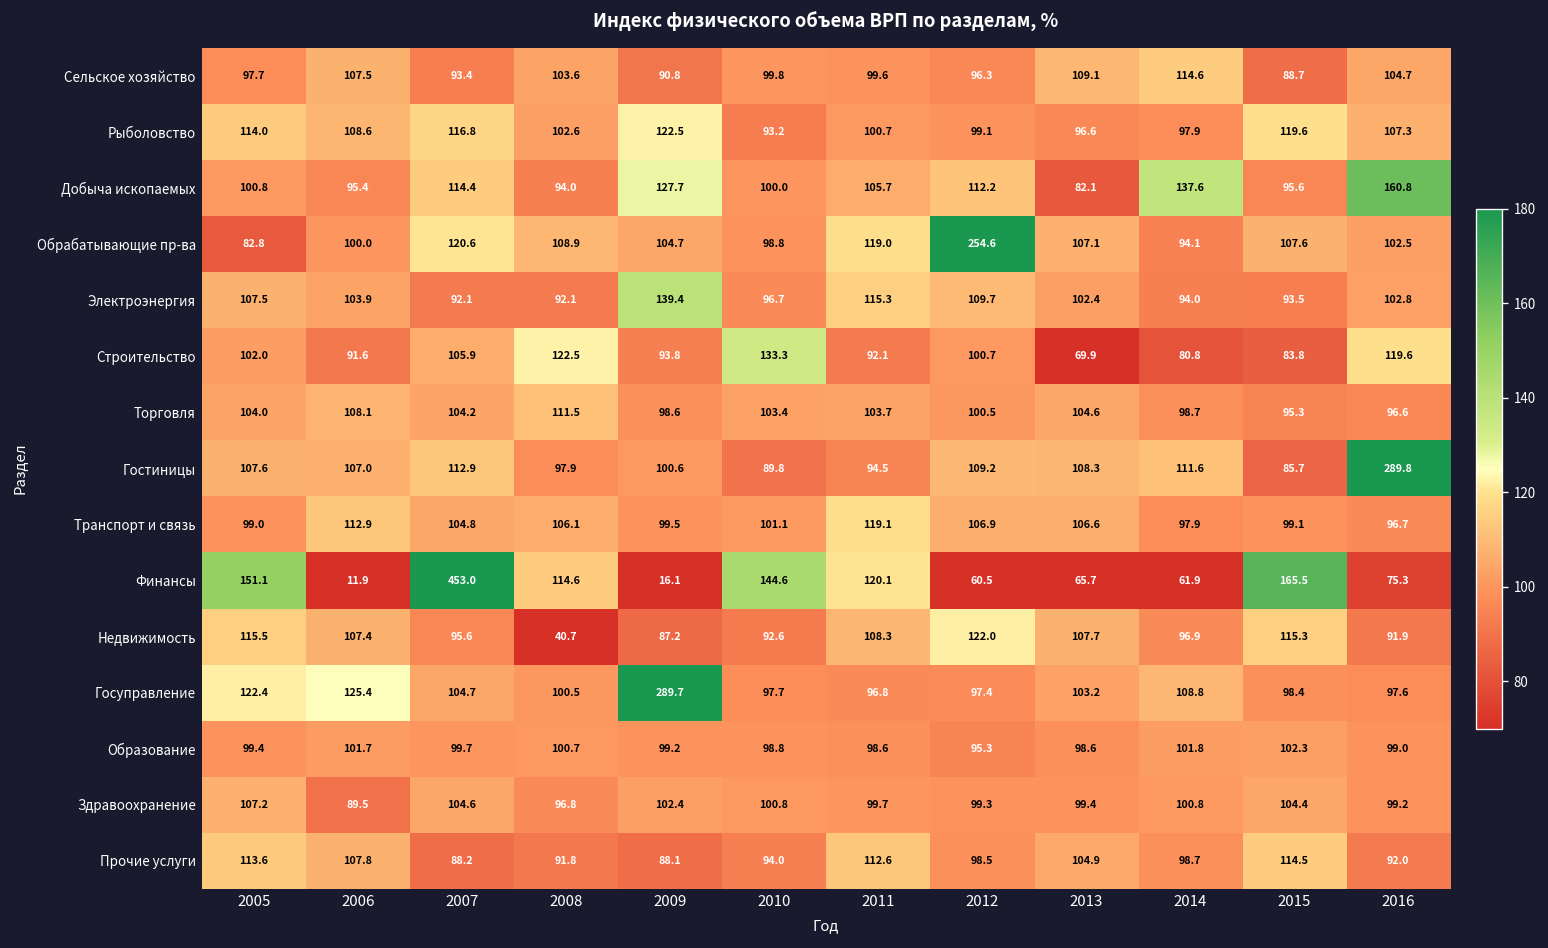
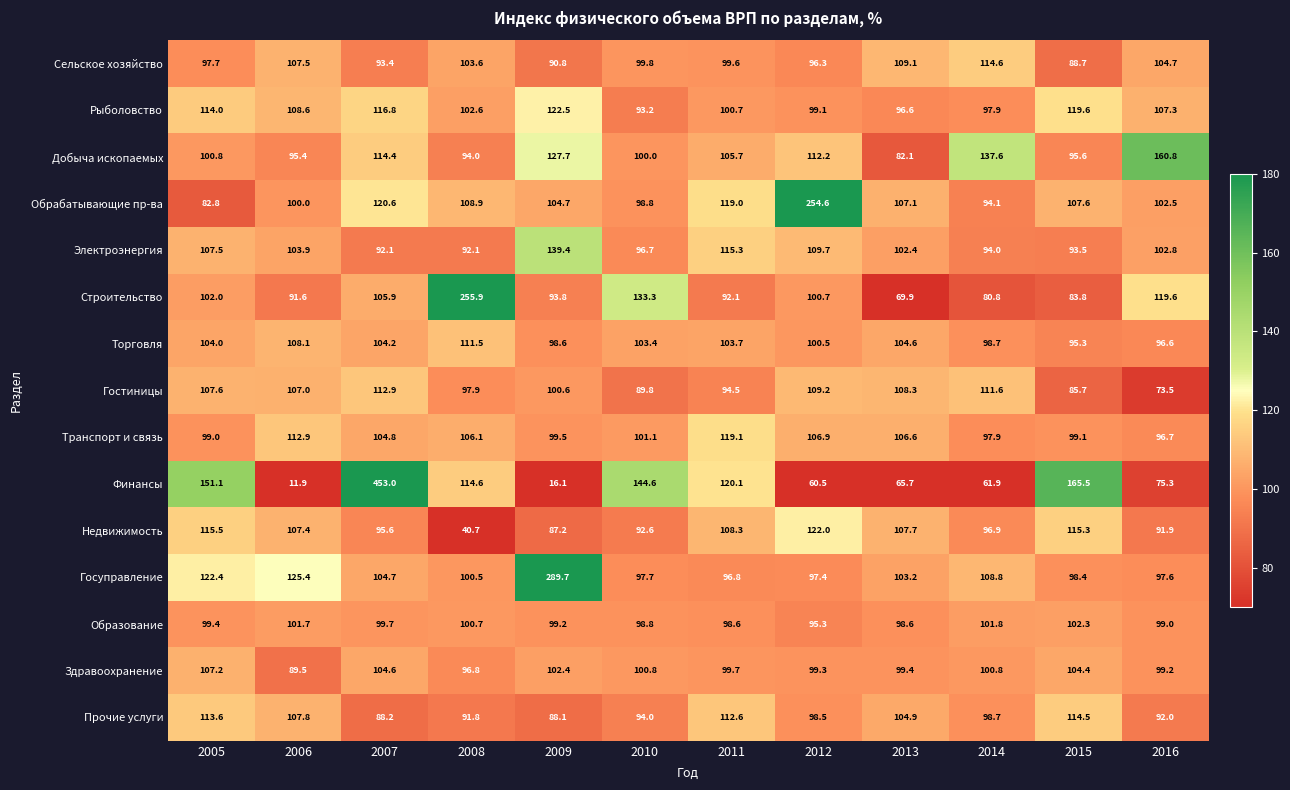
Строительство, 2008: 122.5 -> 255.9
Гостиницы, 2016: 289.8 -> 73.5
